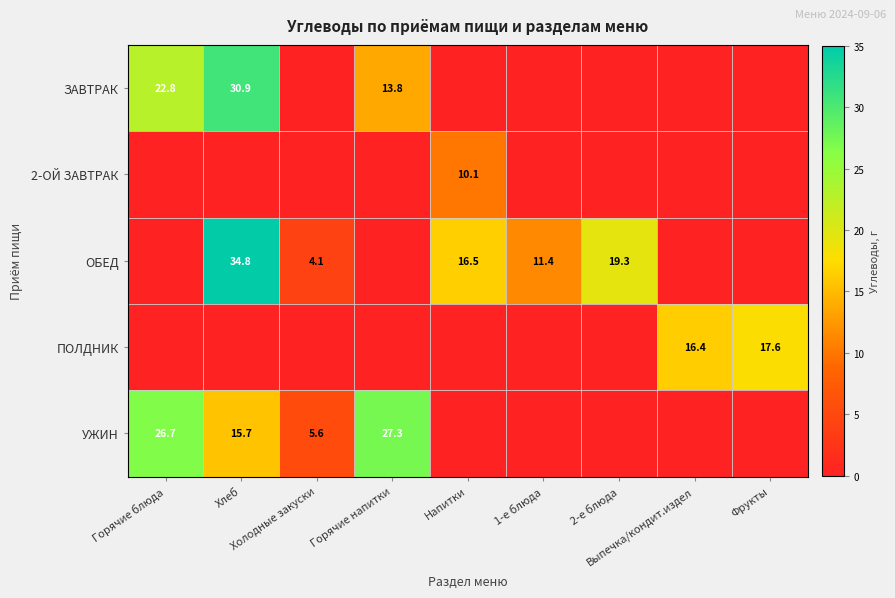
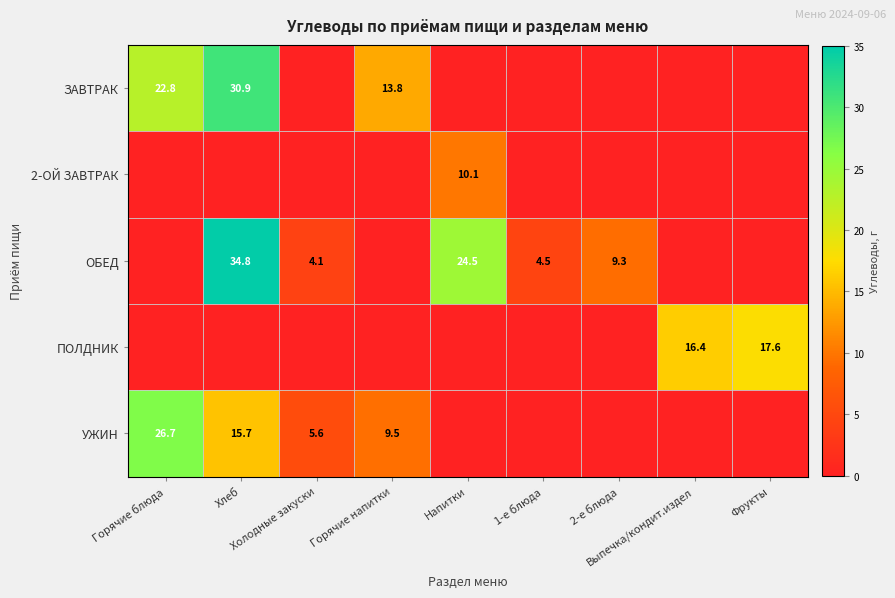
ОБЕД, Напитки: 16.5 -> 24.5
ОБЕД, 1-е блюда: 11.4 -> 4.5
ОБЕД, 2-е блюда: 19.3 -> 9.3
УЖИН, Горячие напитки: 27.3 -> 9.5
